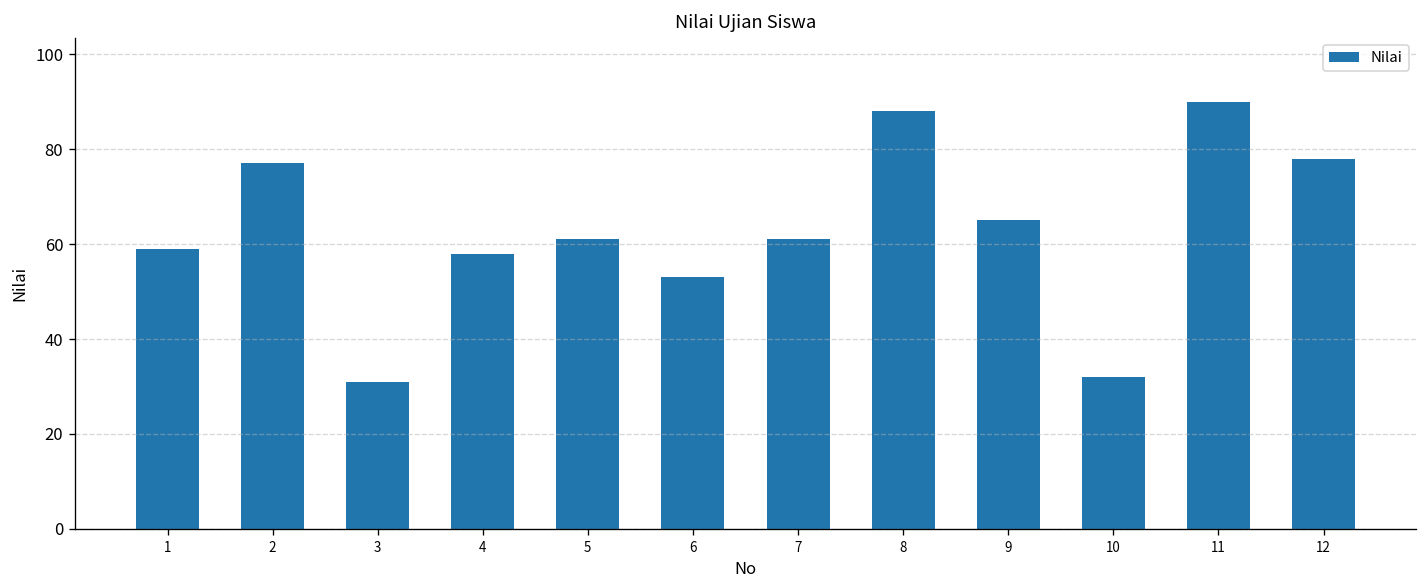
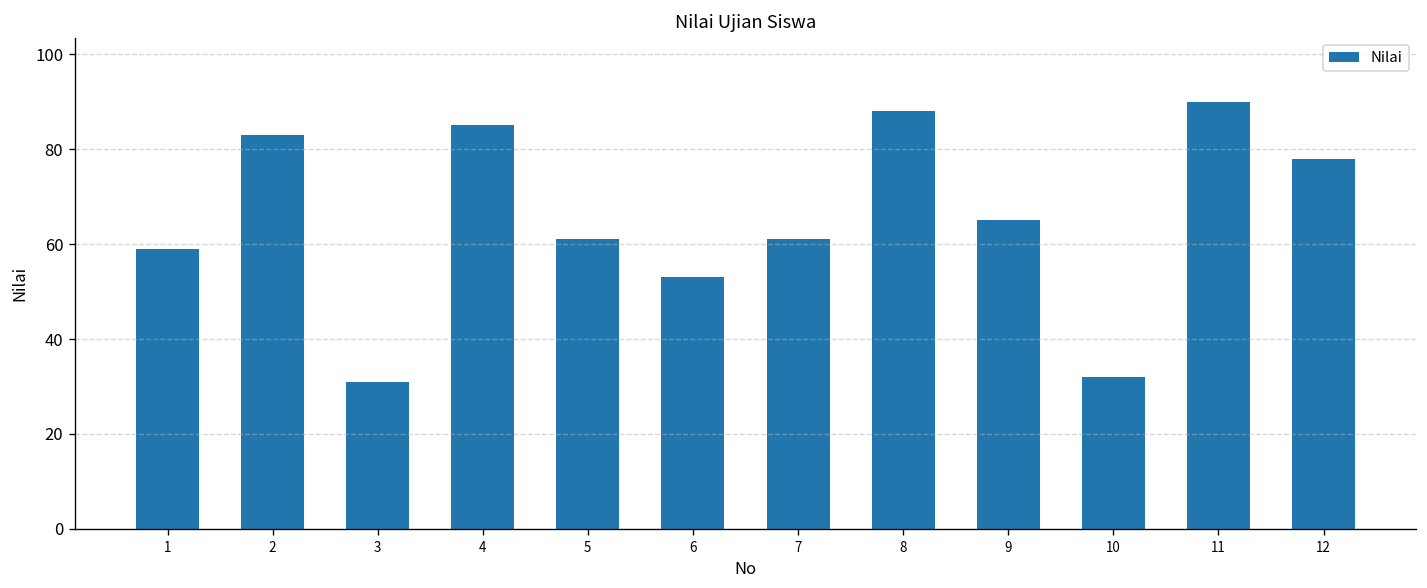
2: 77 -> 83
4: 58 -> 85
